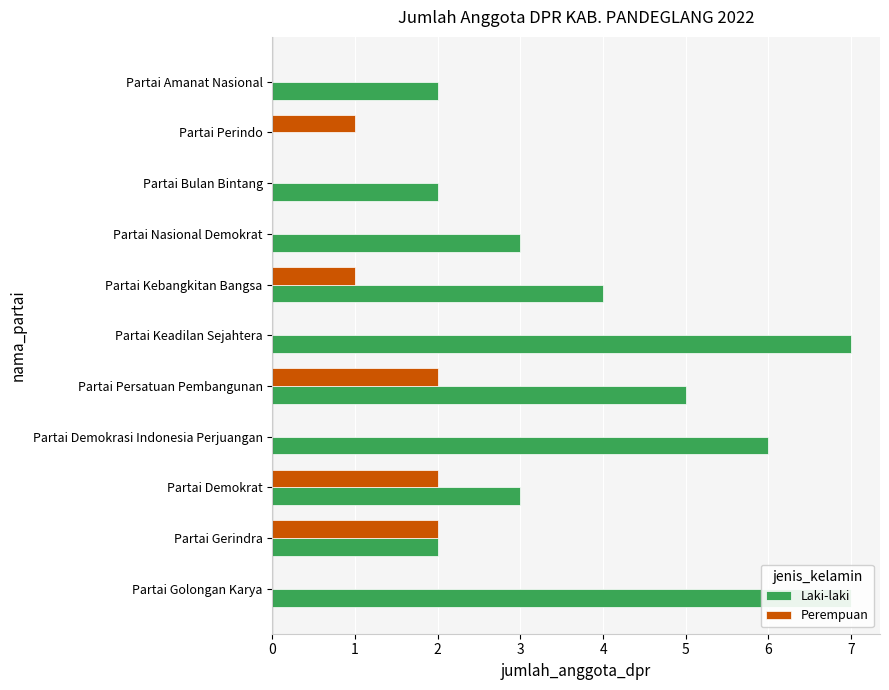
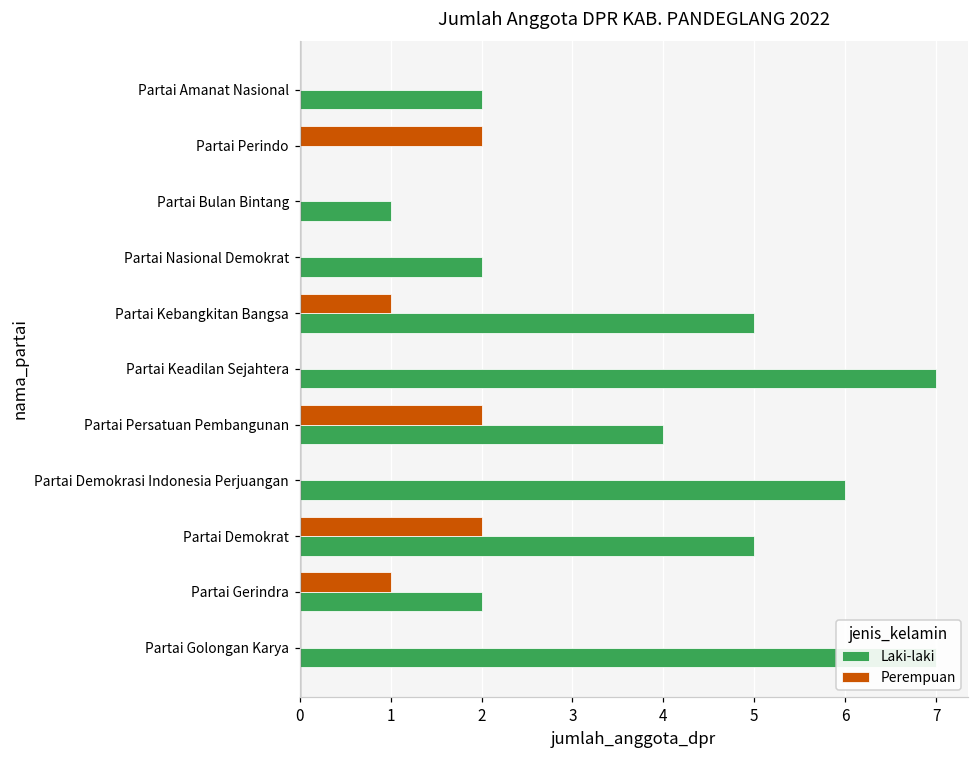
Perempuan, Partai Perindo: 1 -> 2
Laki-laki, Partai Bulan Bintang: 2 -> 1
Laki-laki, Partai Nasional Demokrat: 3 -> 2
Laki-laki, Partai Kebangkitan Bangsa: 4 -> 5
Laki-laki, Partai Persatuan Pembangunan: 5 -> 4
Laki-laki, Partai Demokrat: 3 -> 5
Perempuan, Partai Gerindra: 2 -> 1
